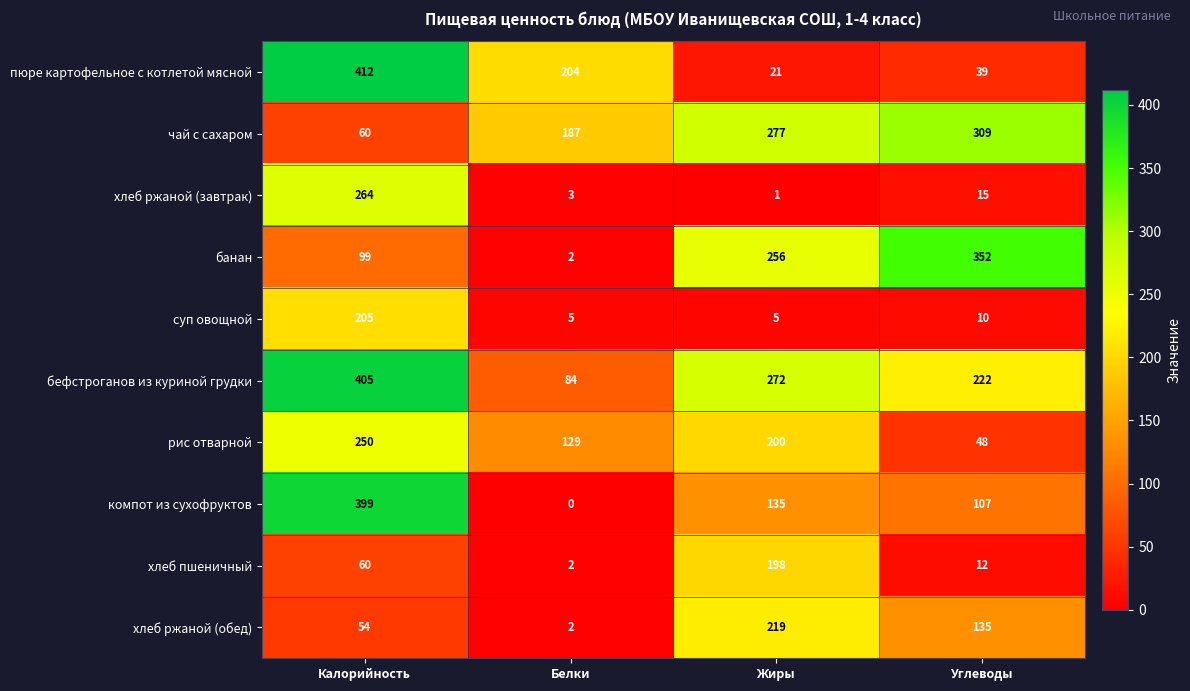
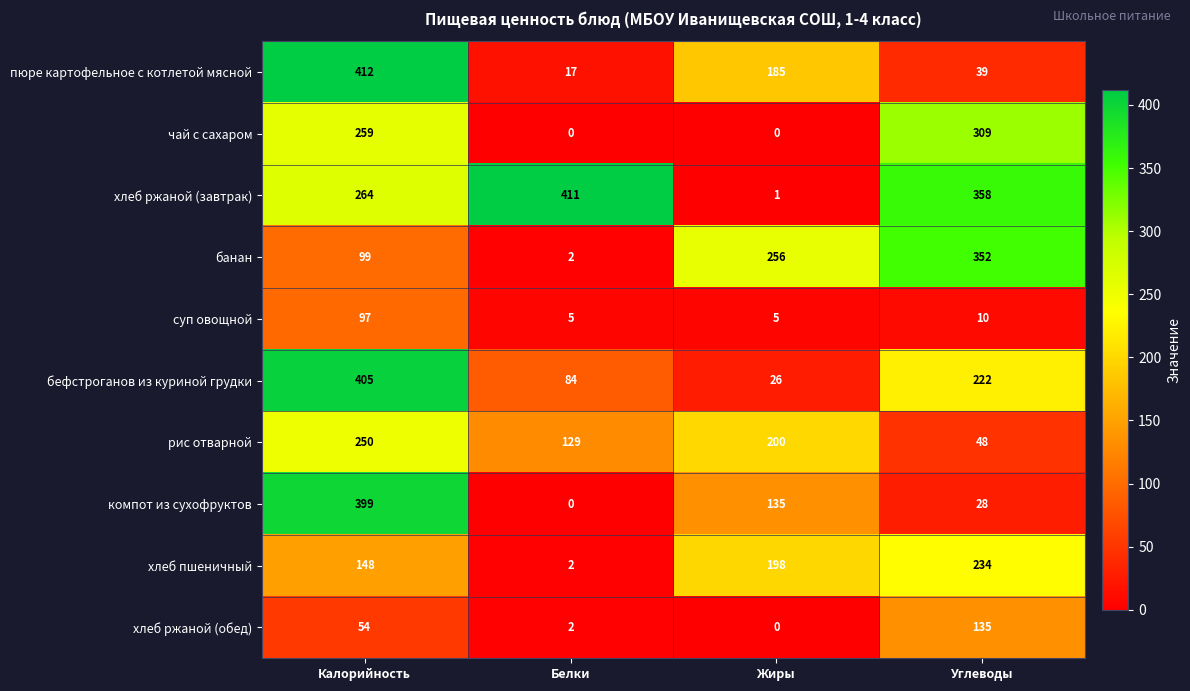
пюре картофельное с котлетой мясной, Белки: 204 -> 17
пюре картофельное с котлетой мясной, Жиры: 21 -> 185
чай с сахаром, Калорийность: 60 -> 259
чай с сахаром, Белки: 187 -> 0
чай с сахаром, Жиры: 277 -> 0
хлеб ржаной (завтрак), Белки: 3 -> 411
хлеб ржаной (завтрак), Углеводы: 15 -> 358
суп овощной, Калорийность: 205 -> 97
бефстроганов из куриной грудки, Жиры: 272 -> 26
компот из сухофруктов, Углеводы: 107 -> 28
хлеб пшеничный, Калорийность: 60 -> 148
хлеб пшеничный, Углеводы: 12 -> 234
хлеб ржаной (обед), Жиры: 219 -> 0
